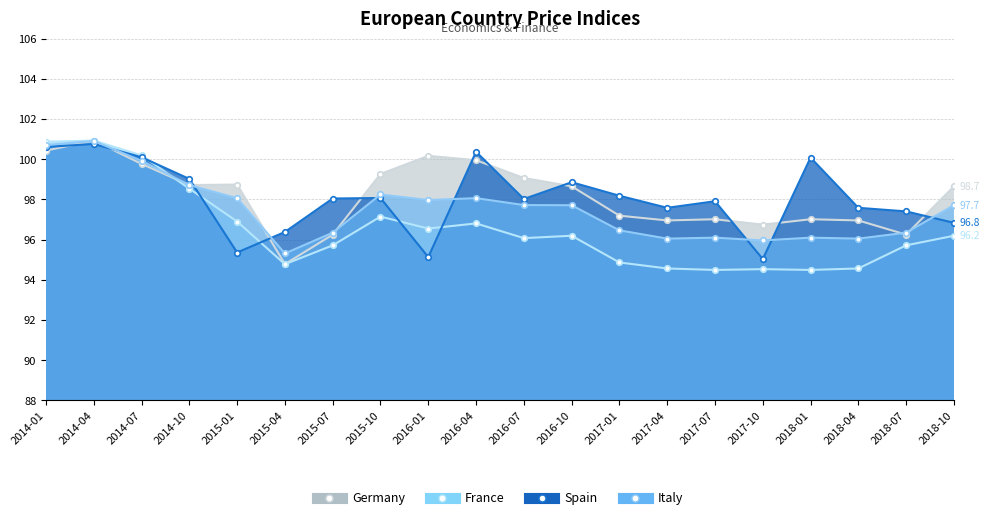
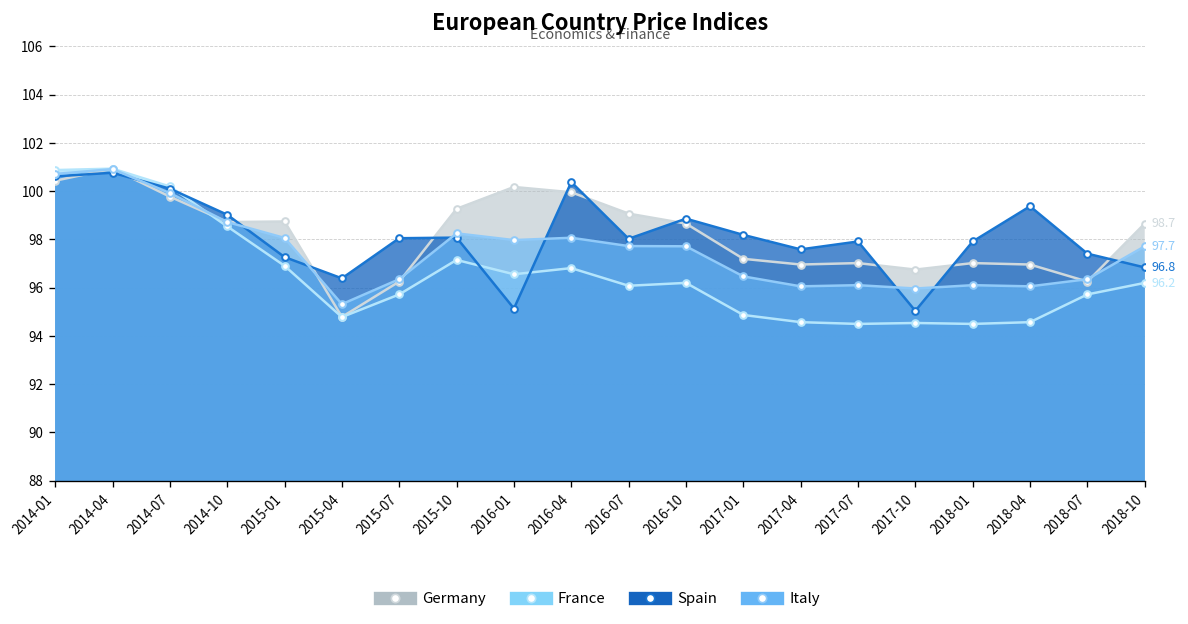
Spain, 2015-01: 95.4 -> 97.3
Spain, 2018-01: 100.1 -> 97.9
Spain, 2018-04: 97.6 -> 99.4
